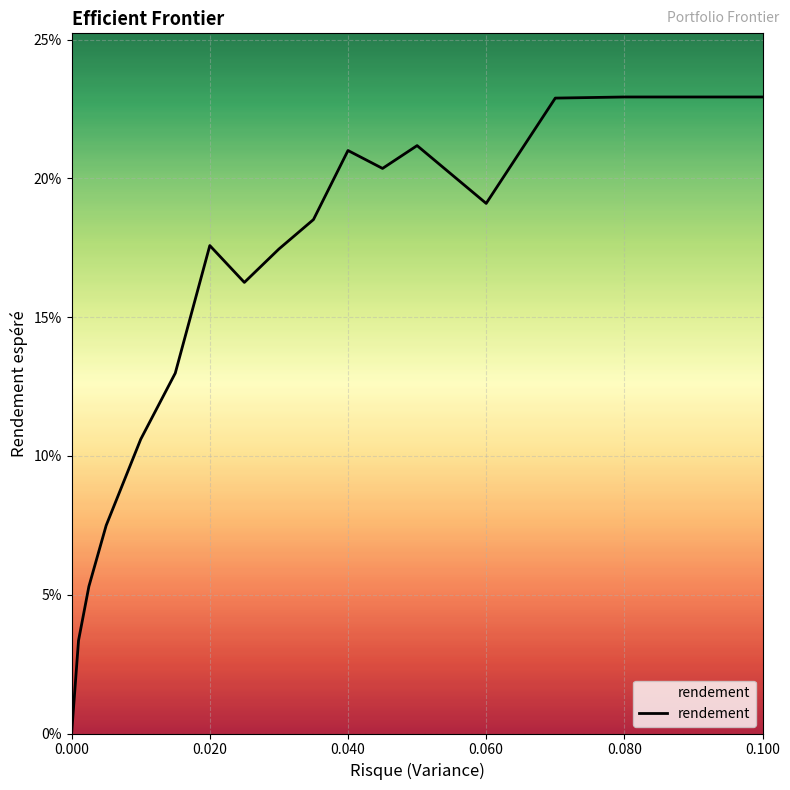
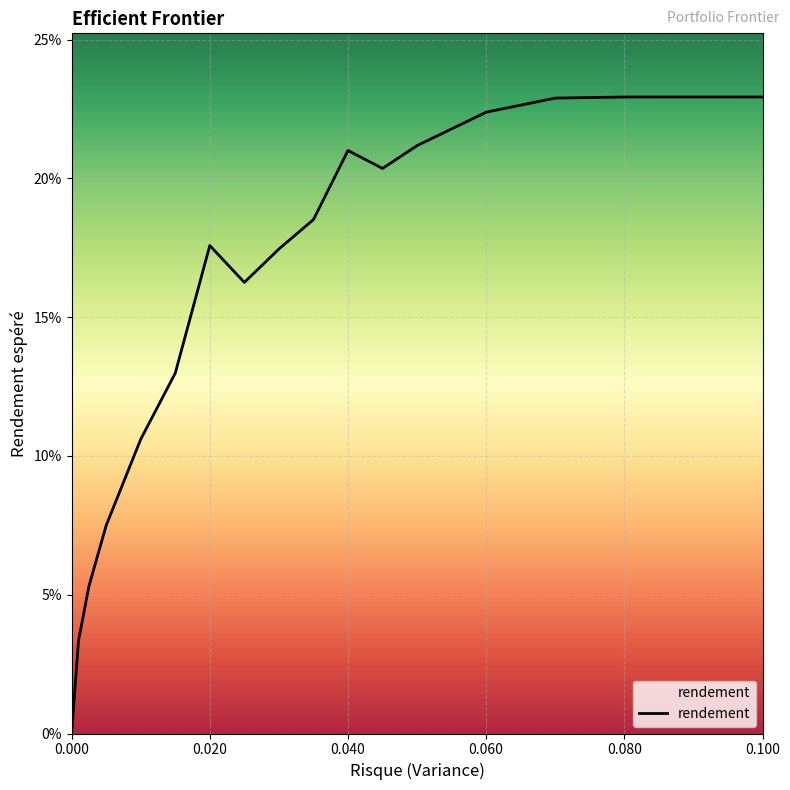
0.060: 19.1% -> 22.4%
